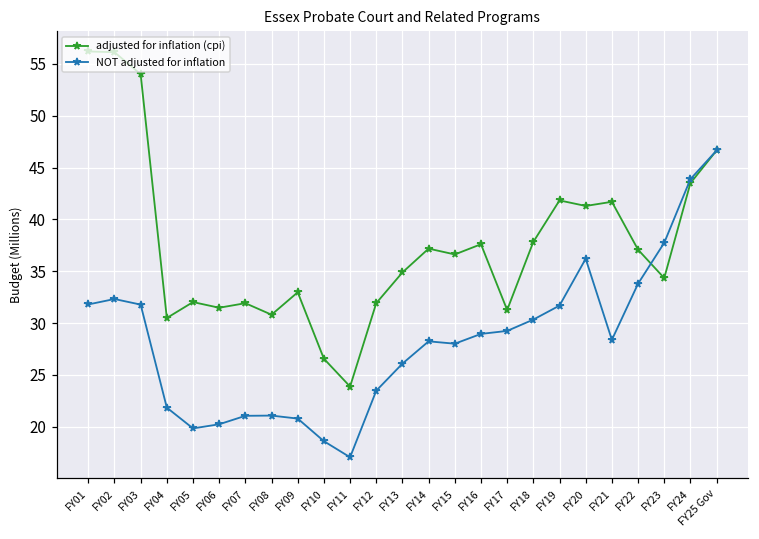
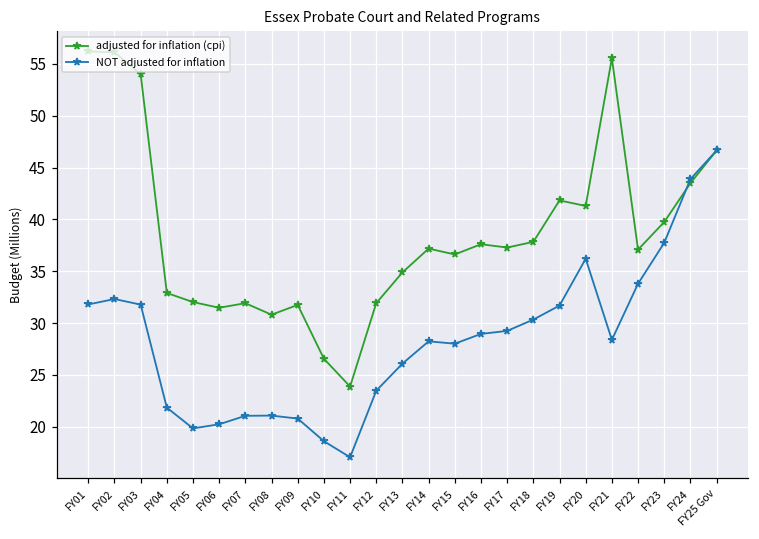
adjusted for inflation (cpi), FY04: 30 -> 33
adjusted for inflation (cpi), FY09: 33 -> 32
adjusted for inflation (cpi), FY17: 31 -> 37
adjusted for inflation (cpi), FY21: 42 -> 56
adjusted for inflation (cpi), FY23: 34 -> 40
